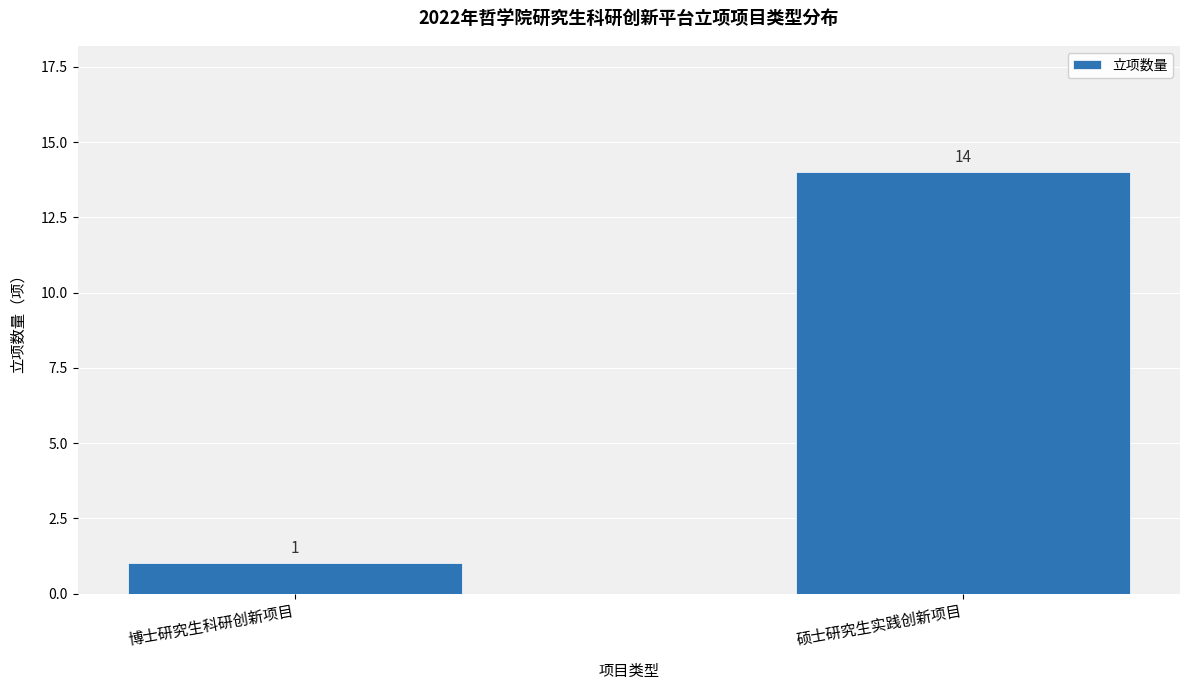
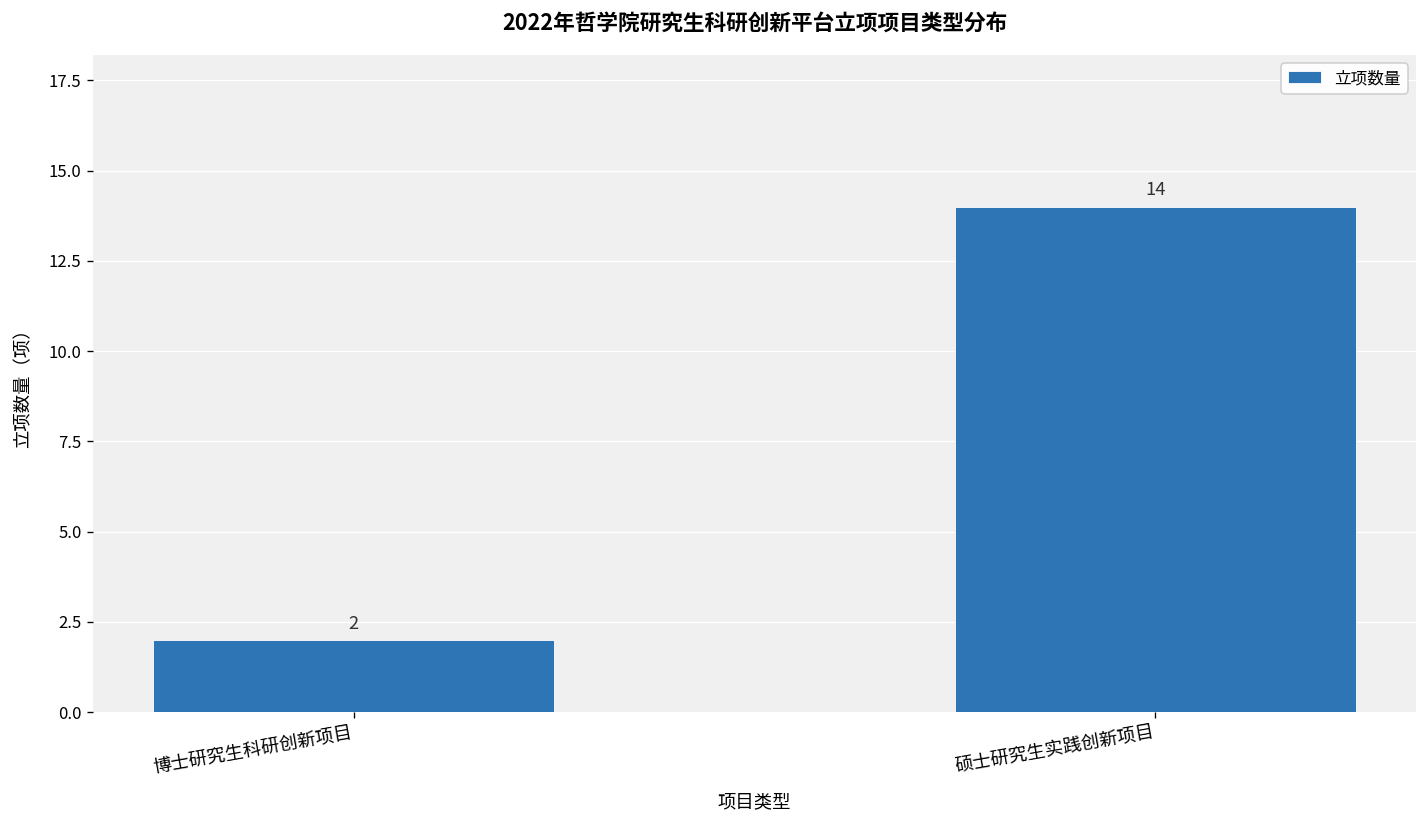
博士研究生科研创新项目: 1 -> 2
